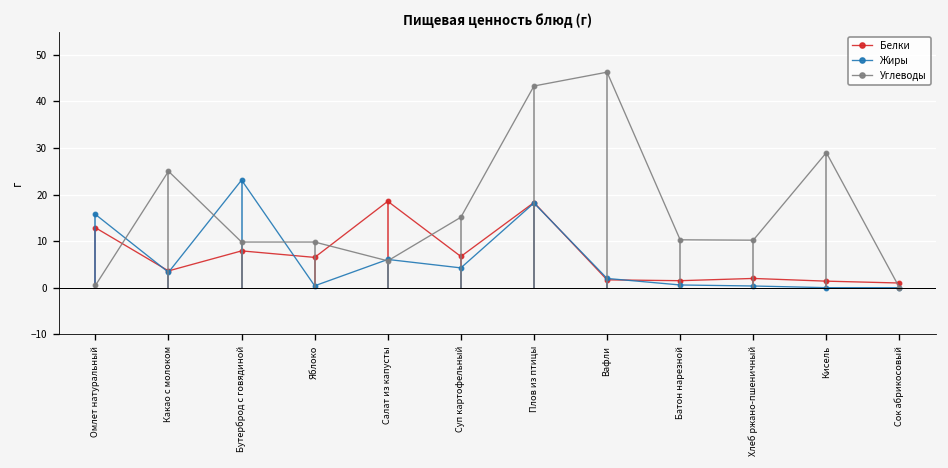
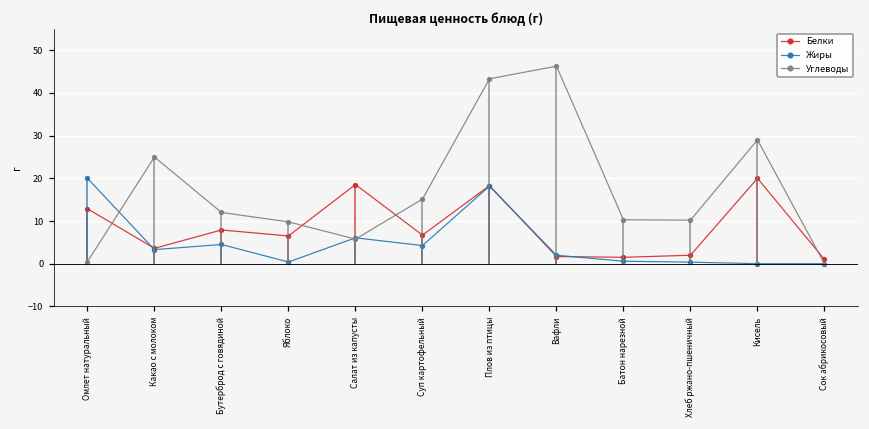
Жиры, Омлет натуральный: 16 -> 20
Жиры, Бутерброд с говядиной: 23 -> 5
Углеводы, Бутерброд с говядиной: 10 -> 12
Белки, Кисель: 1 -> 20
